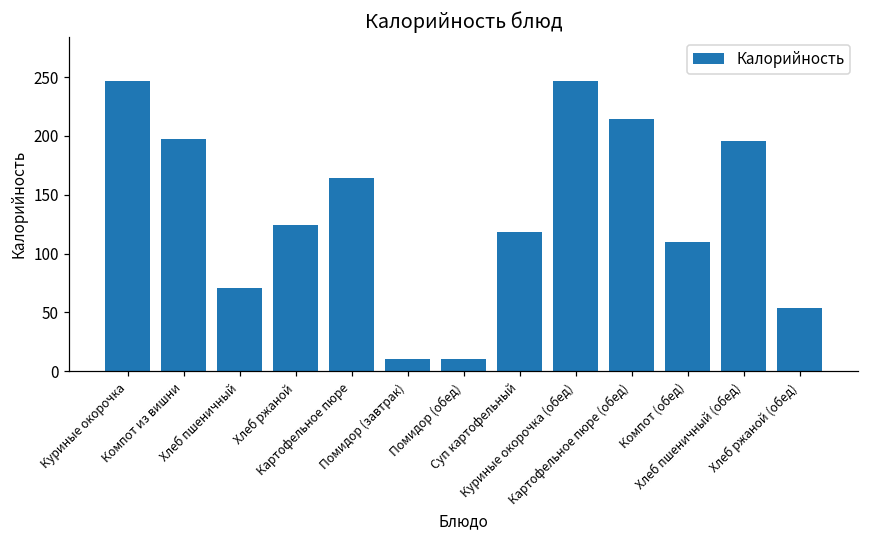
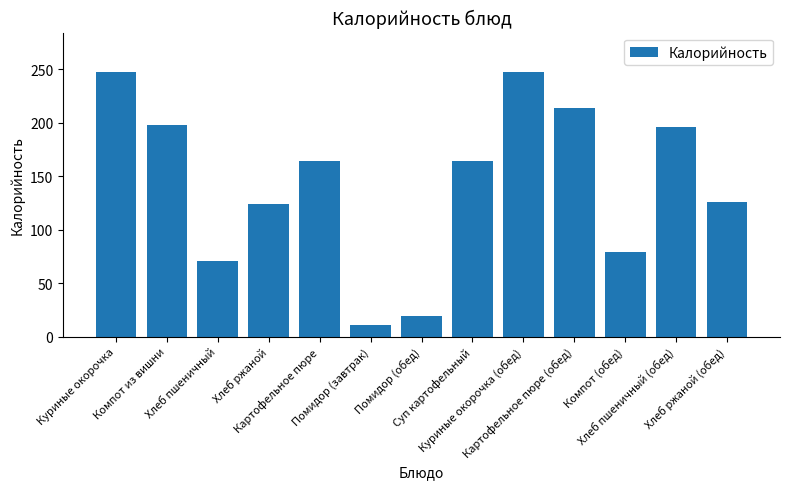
Помидор (обед): 11 -> 19
Суп картофельный: 118 -> 164
Компот (обед): 110 -> 79
Хлеб ржаной (обед): 54 -> 126
